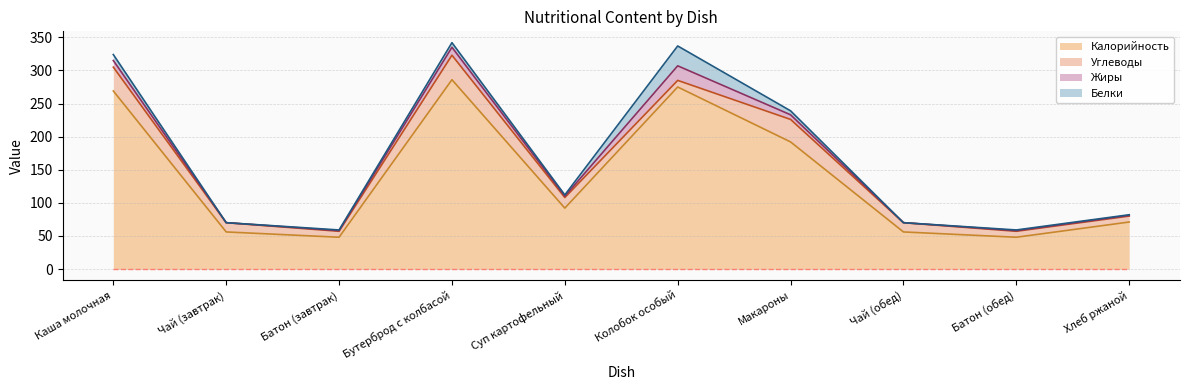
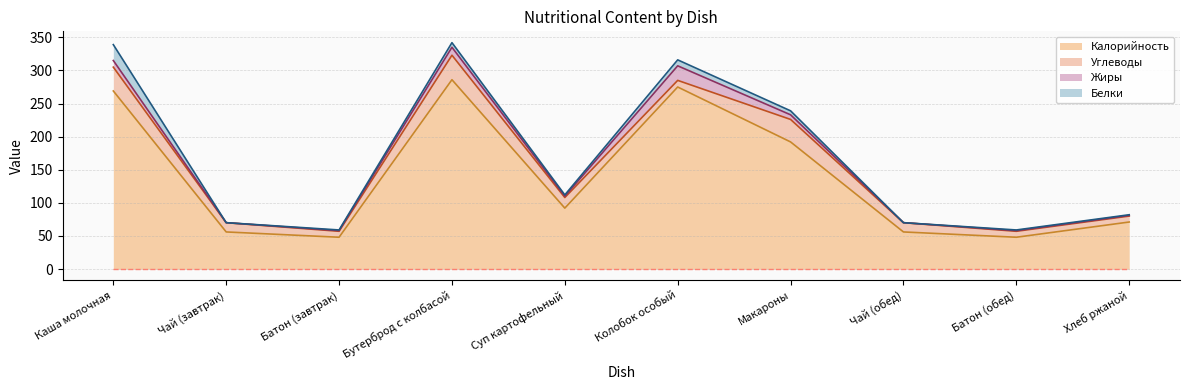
Белки, Каша молочная: 10 -> 20
Белки, Колобок особый: 30 -> 10
